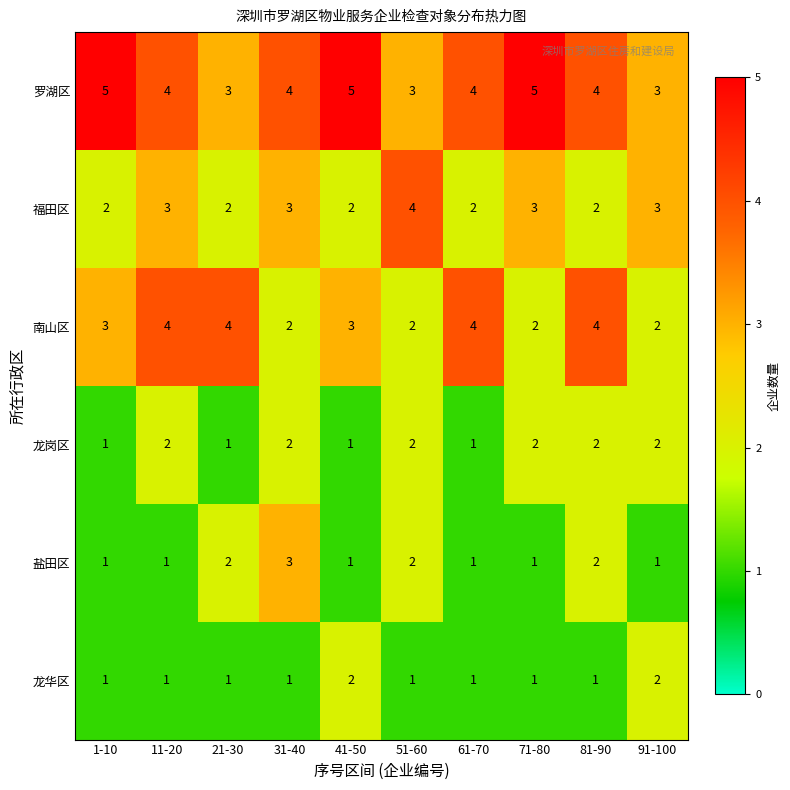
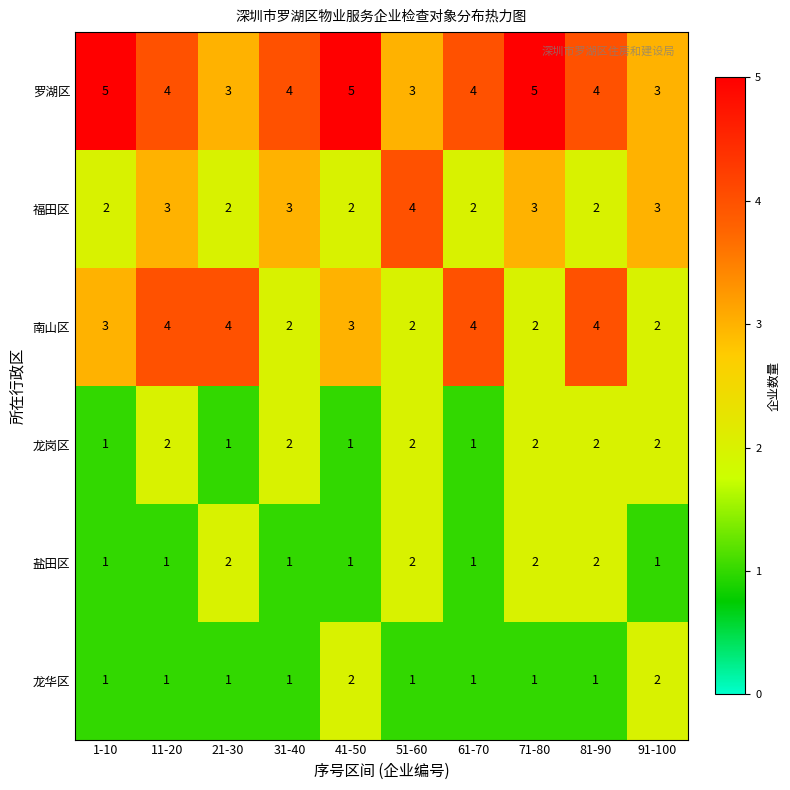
盐田区, 31-40: 3 -> 1
盐田区, 71-80: 1 -> 2
